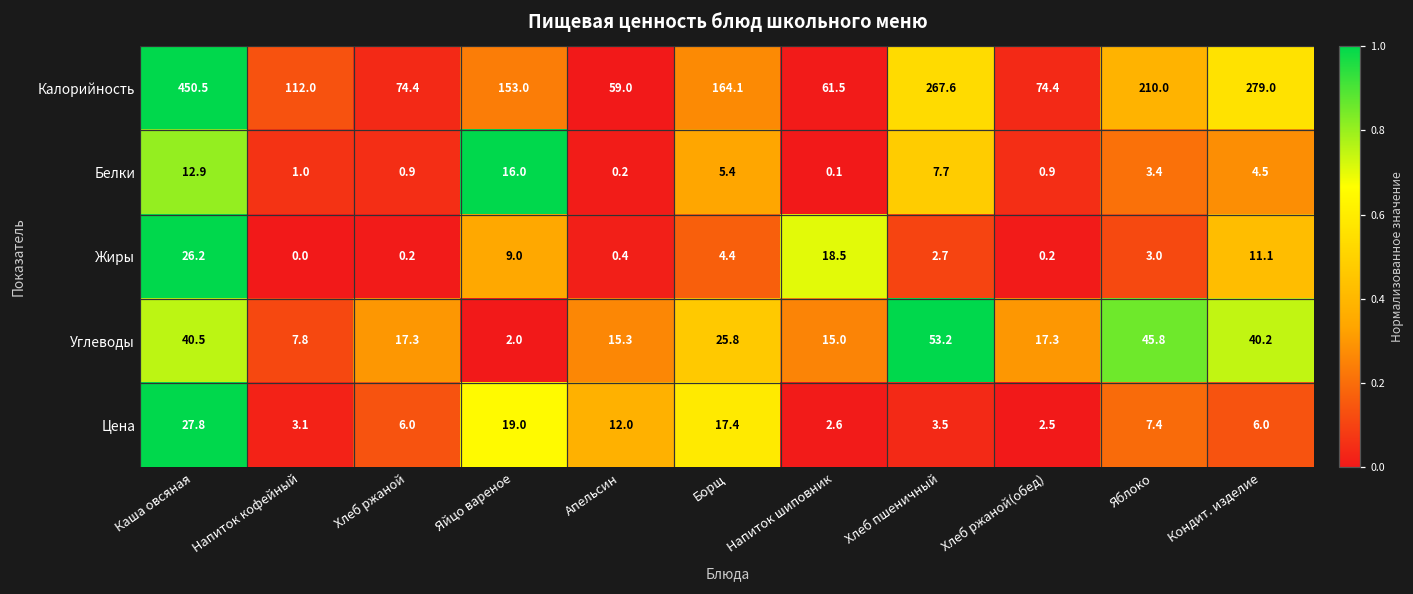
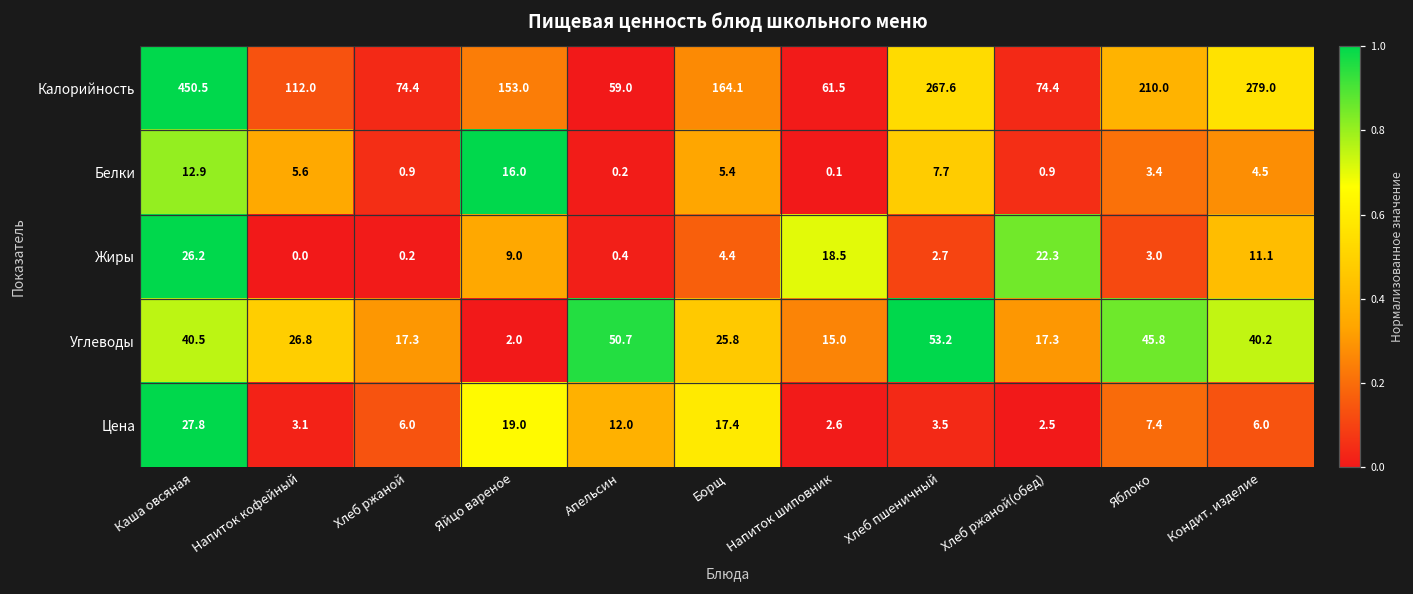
Белки, Напиток кофейный: 1.0 -> 5.6
Жиры, Хлеб ржаной(обед): 0.2 -> 22.3
Углеводы, Напиток кофейный: 7.8 -> 26.8
Углеводы, Апельсин: 15.3 -> 50.7
